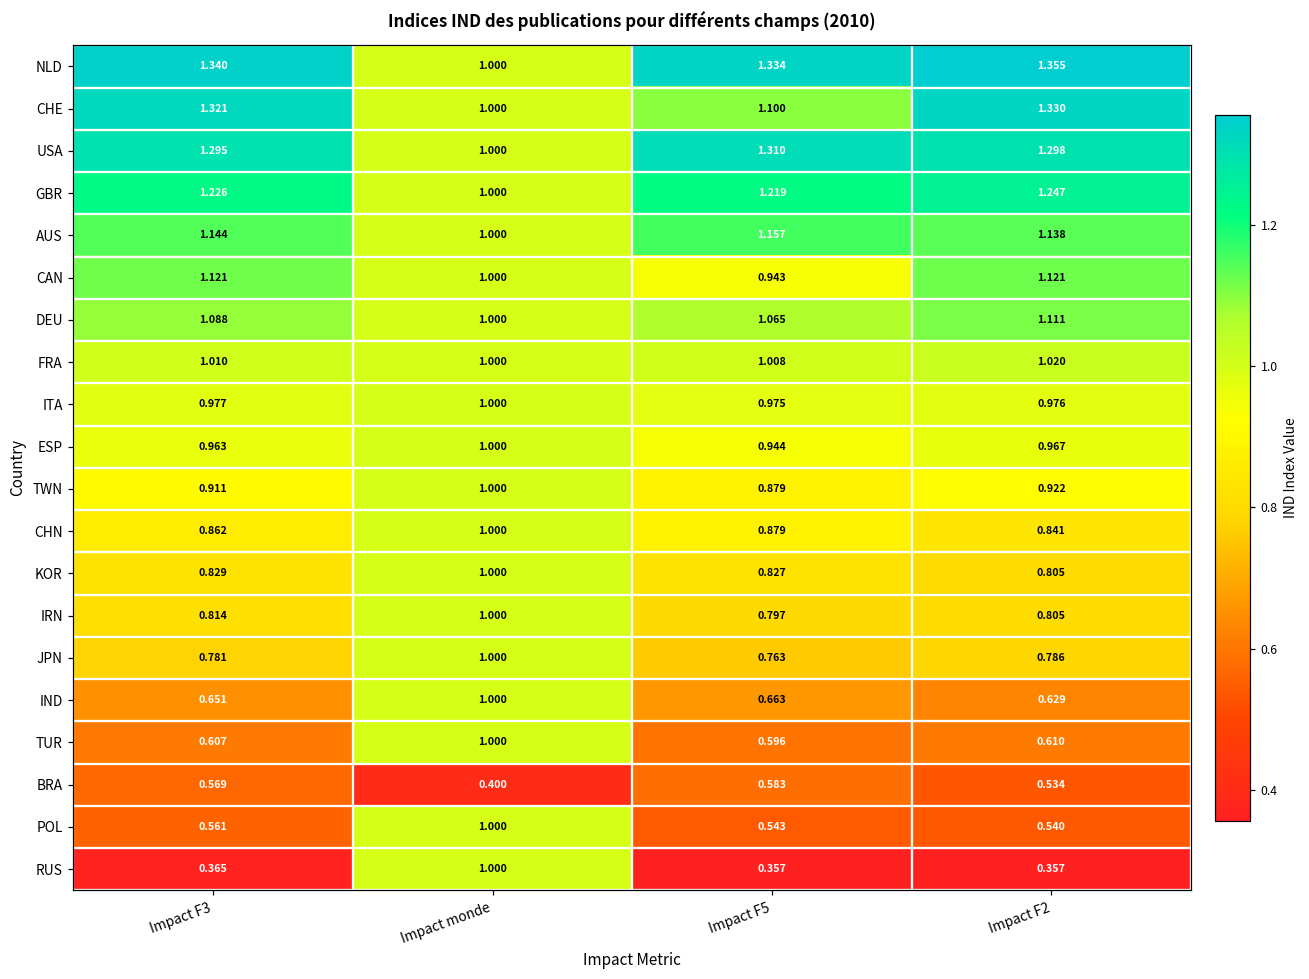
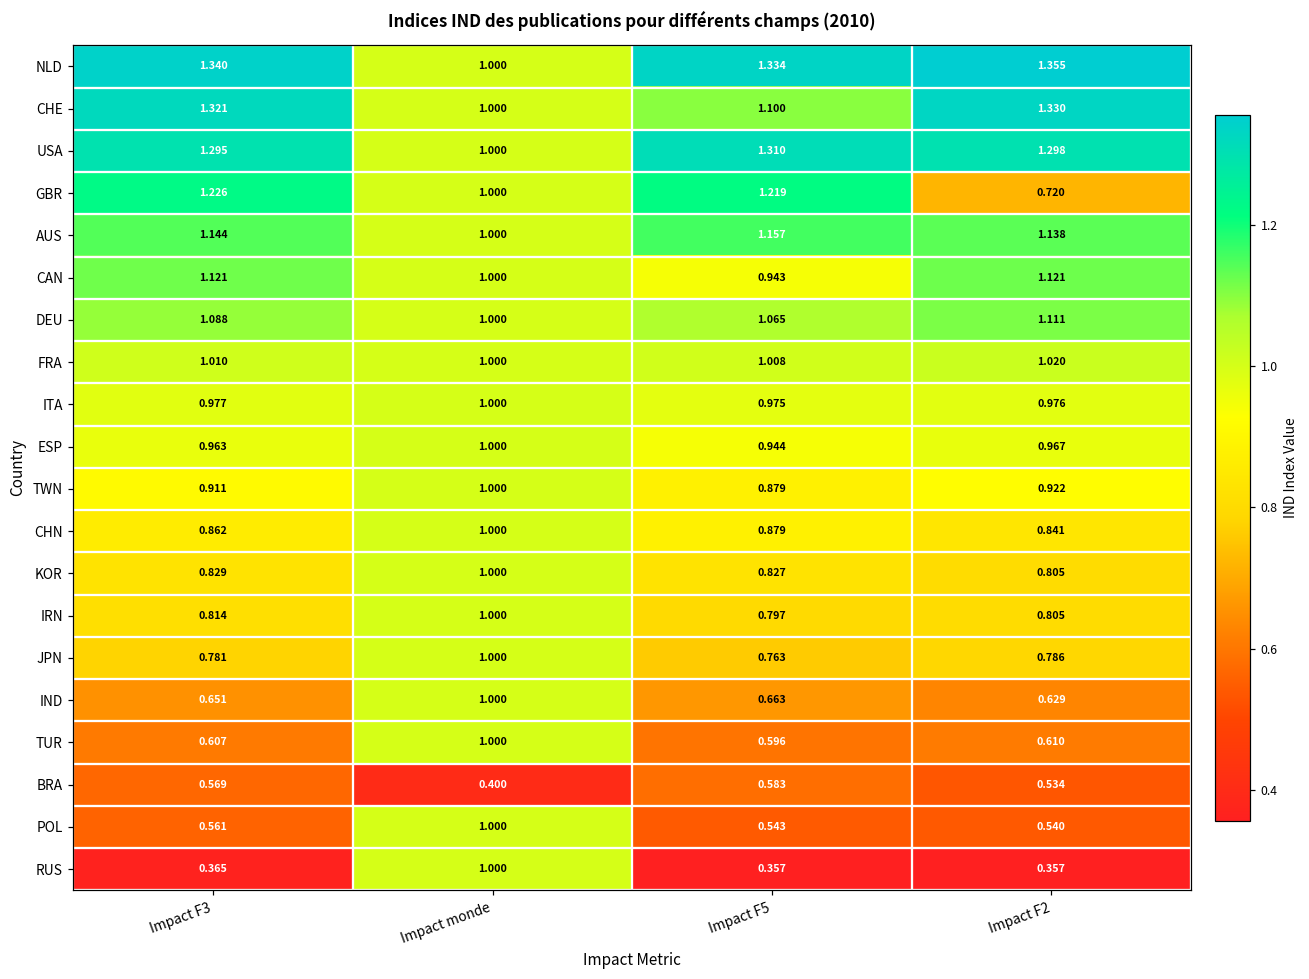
GBR, Impact F2: 1.247 -> 0.720
